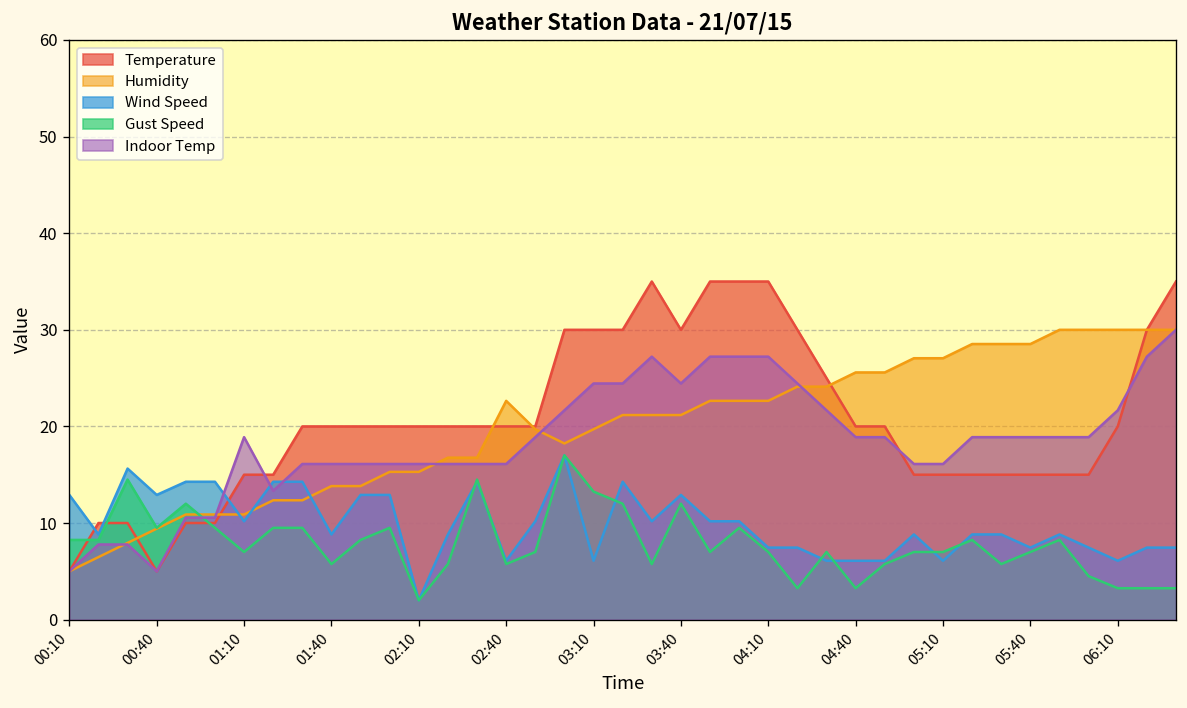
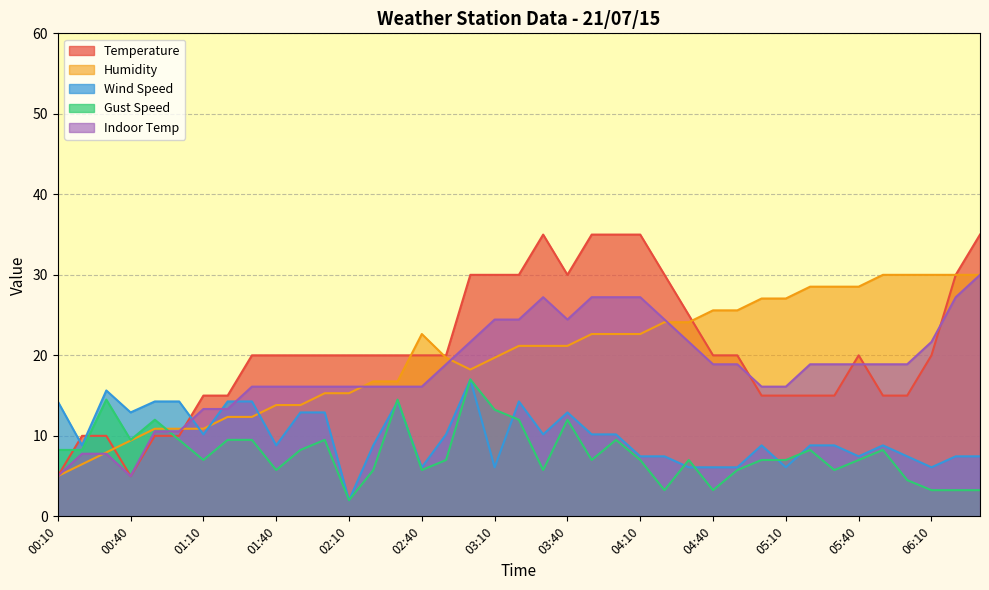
Wind Speed, 00:10: 13 -> 14
Indoor Temp, 01:10: 19 -> 13
Temperature, 05:40: 15 -> 20
